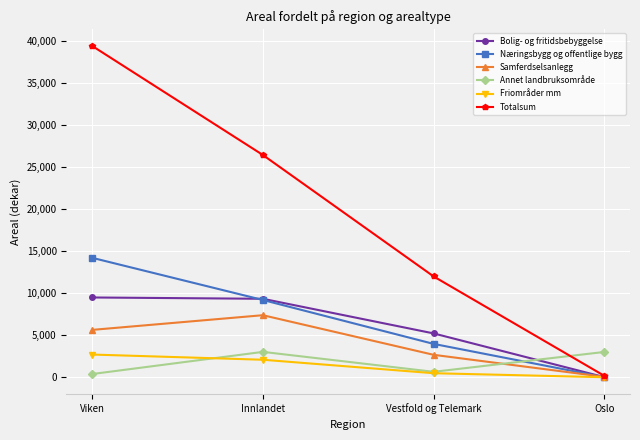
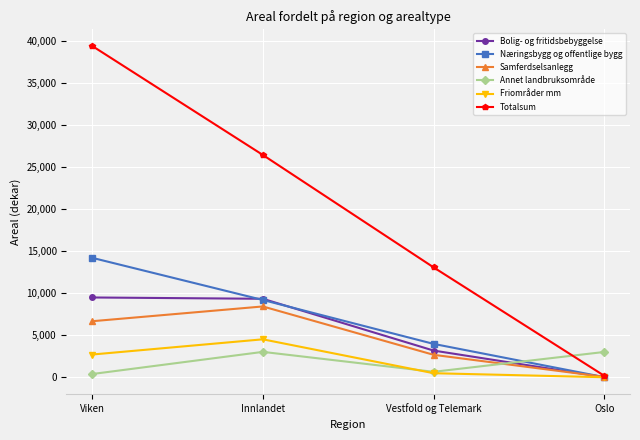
Samferdselsanlegg, Viken: 6,000 -> 7,000
Samferdselsanlegg, Innlandet: 7,000 -> 8,000
Friområder mm, Innlandet: 2,000 -> 5,000
Bolig- og fritidsbebyggelse, Vestfold og Telemark: 5,000 -> 3,000
Totalsum, Vestfold og Telemark: 12,000 -> 13,000
